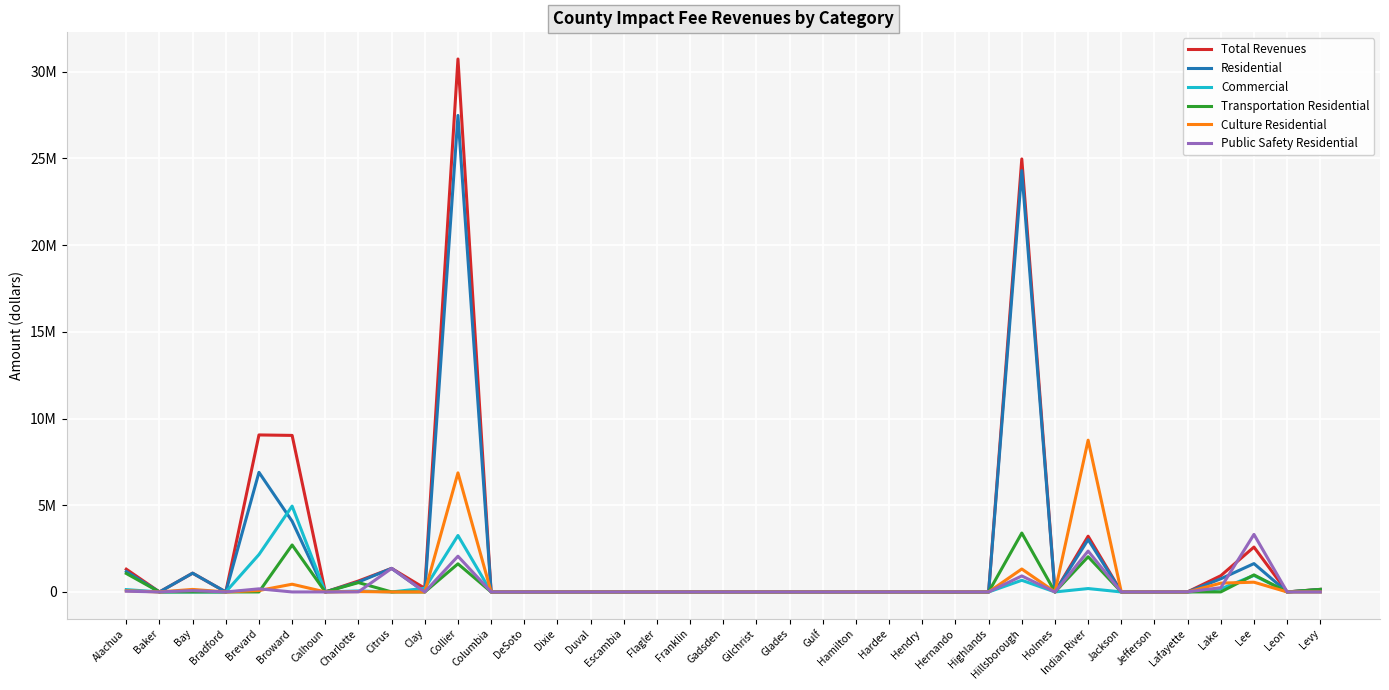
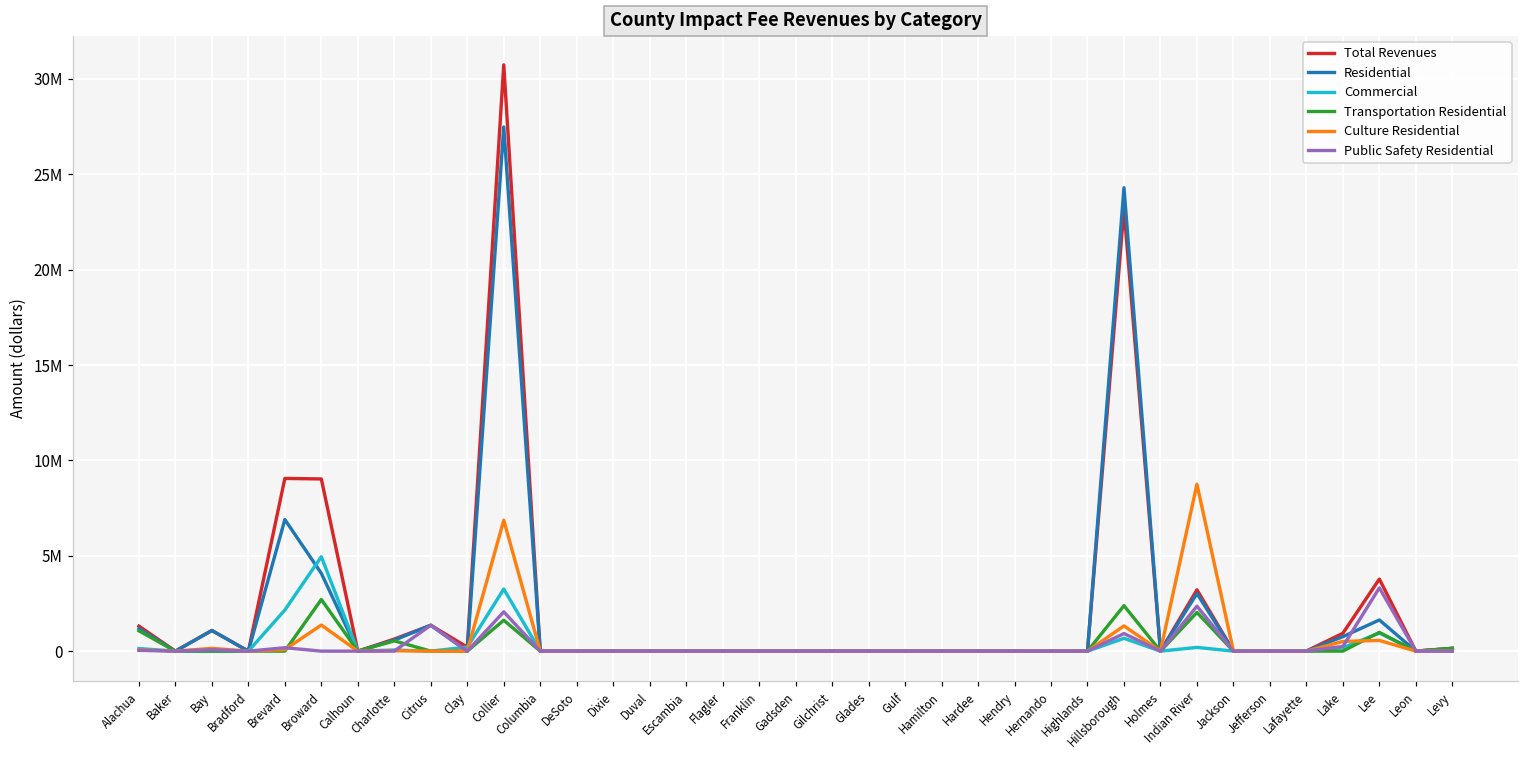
Culture Residential, Broward: 400000 -> 1400000
Total Revenues, Hillsborough: 25000000 -> 23200000
Transportation Residential, Hillsborough: 3400000 -> 2400000
Total Revenues, Lee: 2600000 -> 3800000
